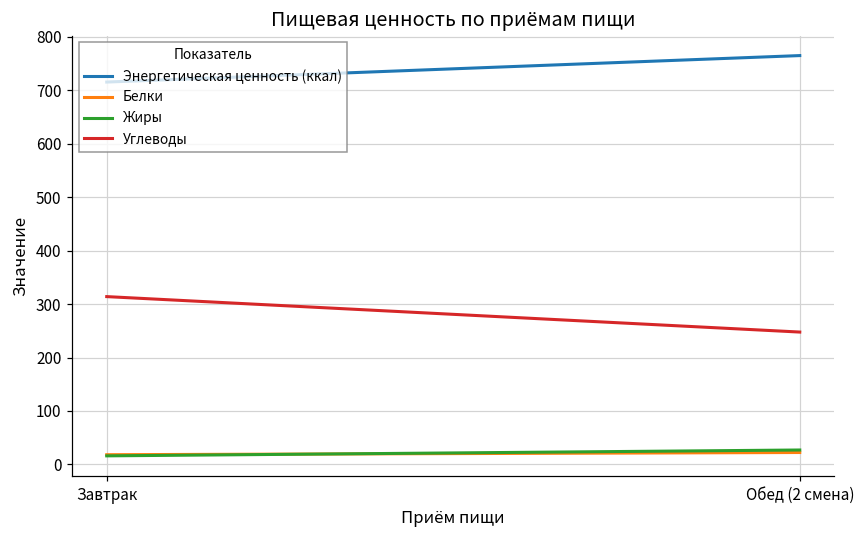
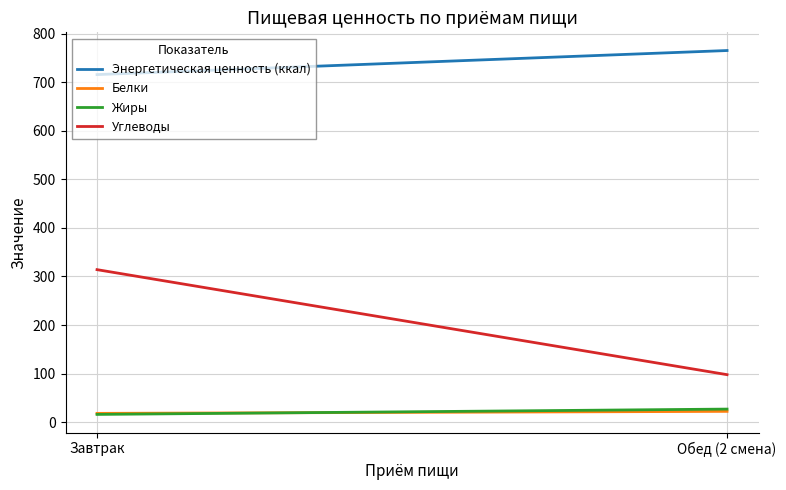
Углеводы, Обед (2 смена): 250 -> 100
